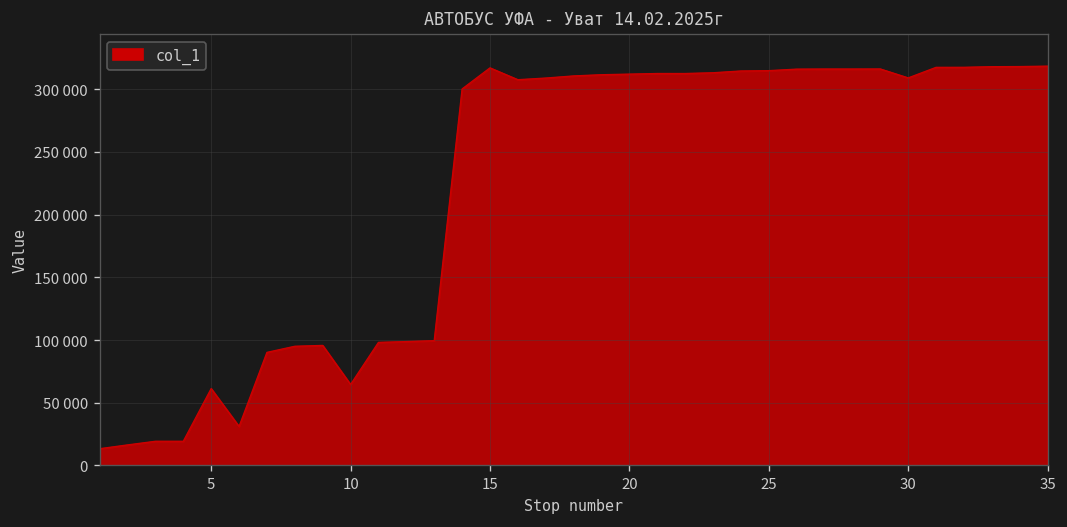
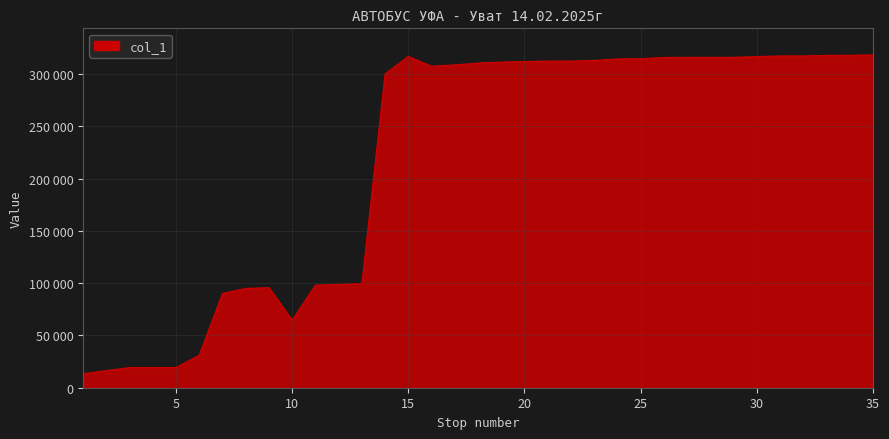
5: 61000 -> 19000
30: 309000 -> 317000
